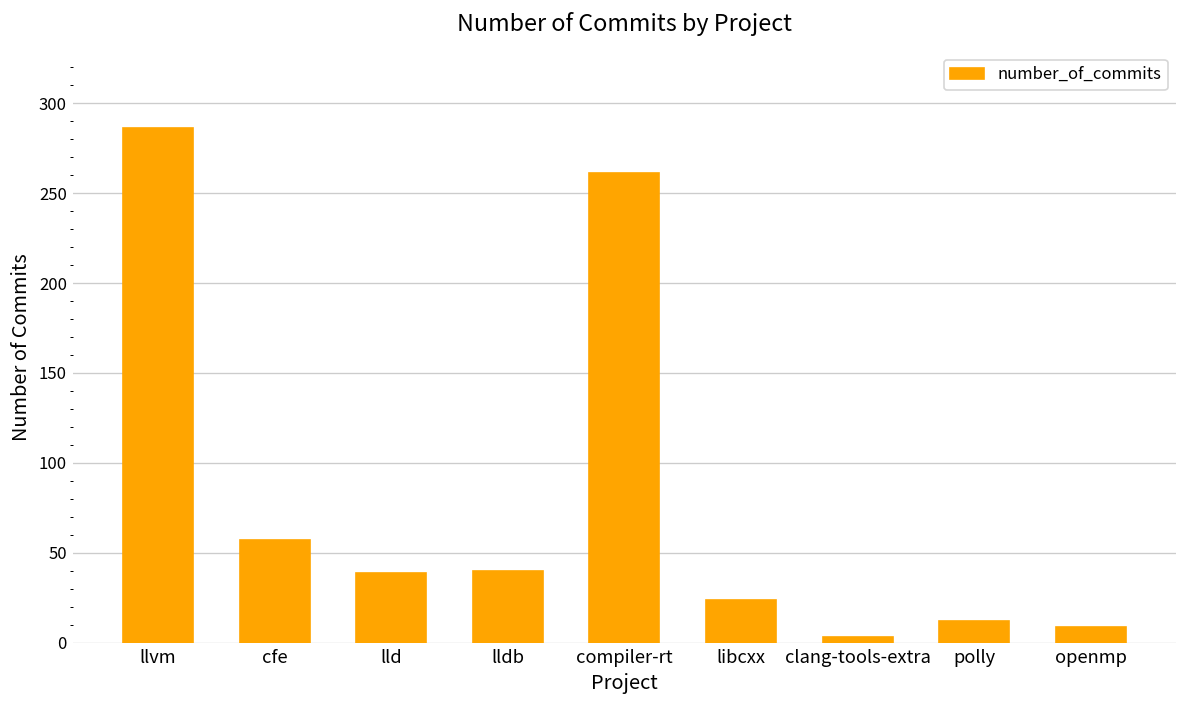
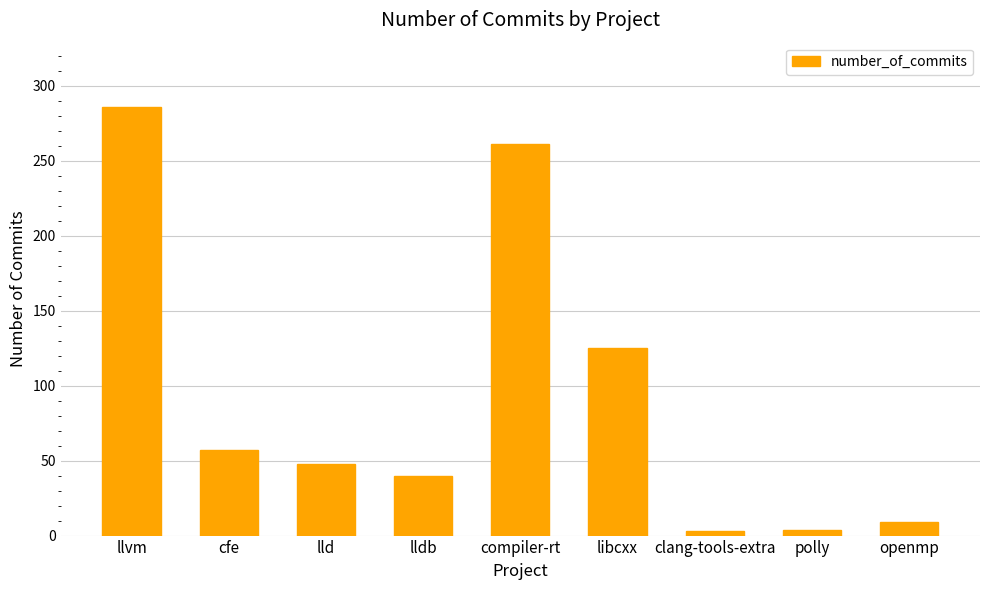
lld: 39 -> 48
libcxx: 24 -> 125
polly: 12 -> 4
